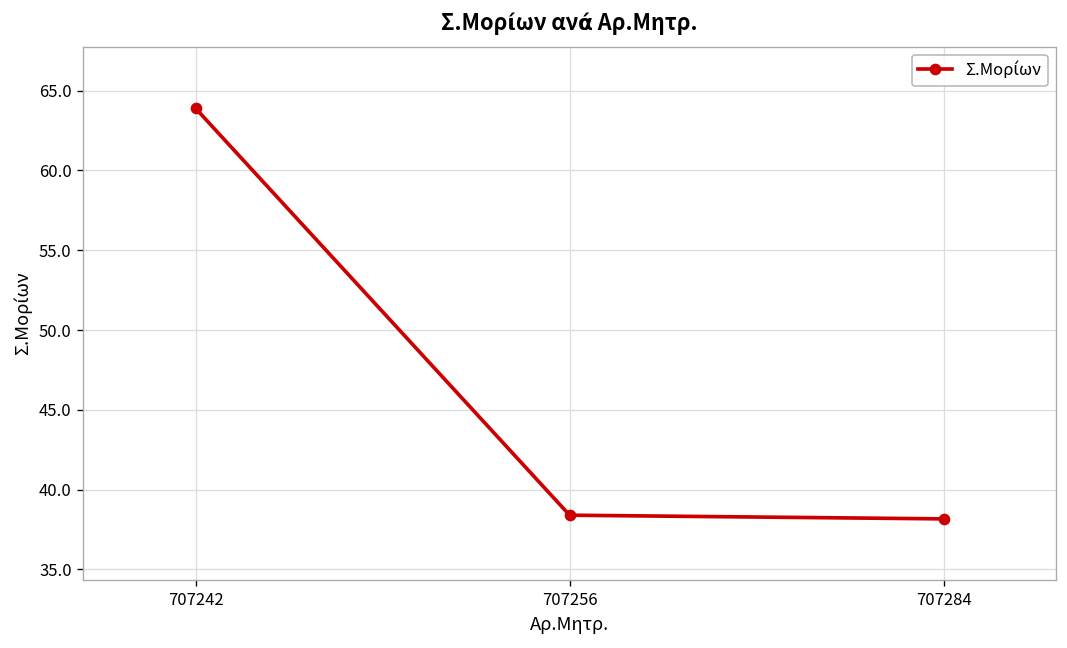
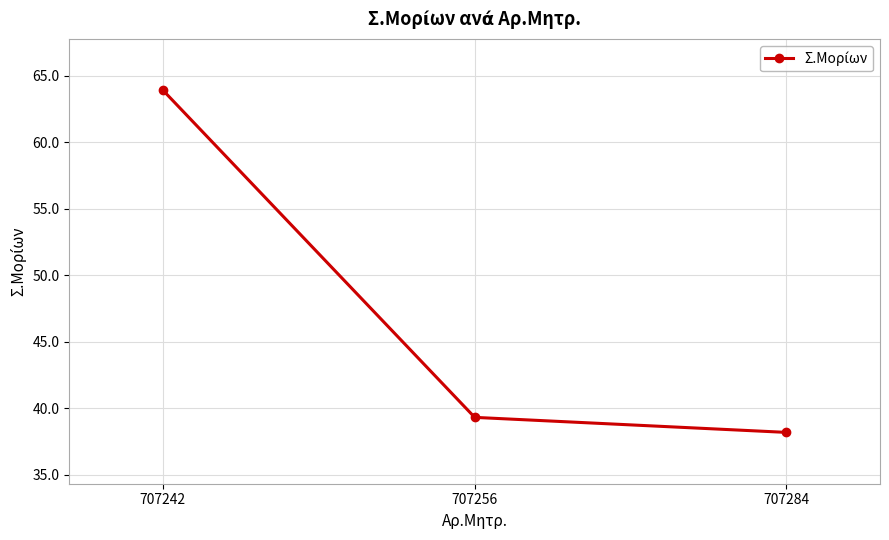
707256: 38.4 -> 39.3
